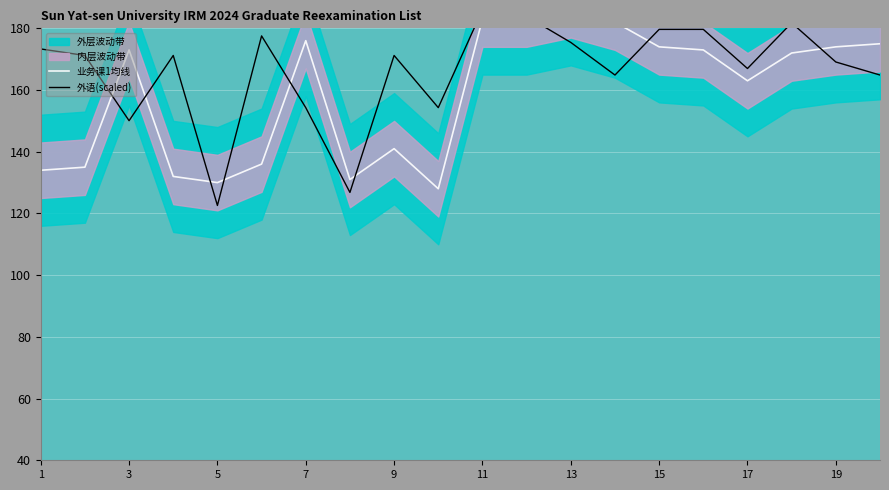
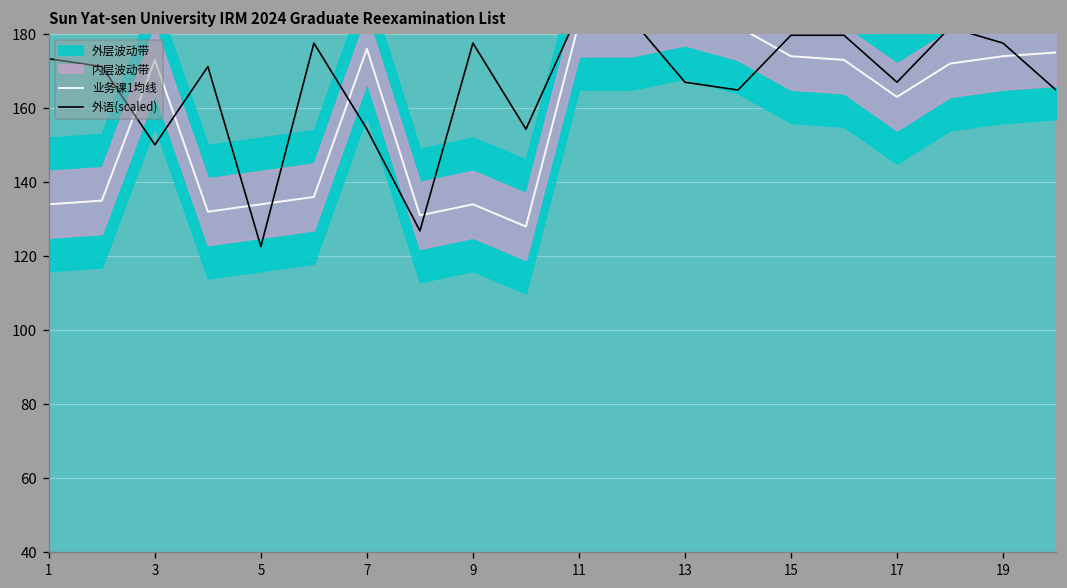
业务课1均线, 5: 130 -> 134
业务课1均线, 9: 141 -> 134
外语(scaled), 9: 171 -> 178
外语(scaled), 13: 175 -> 167
外语(scaled), 19: 169 -> 178
